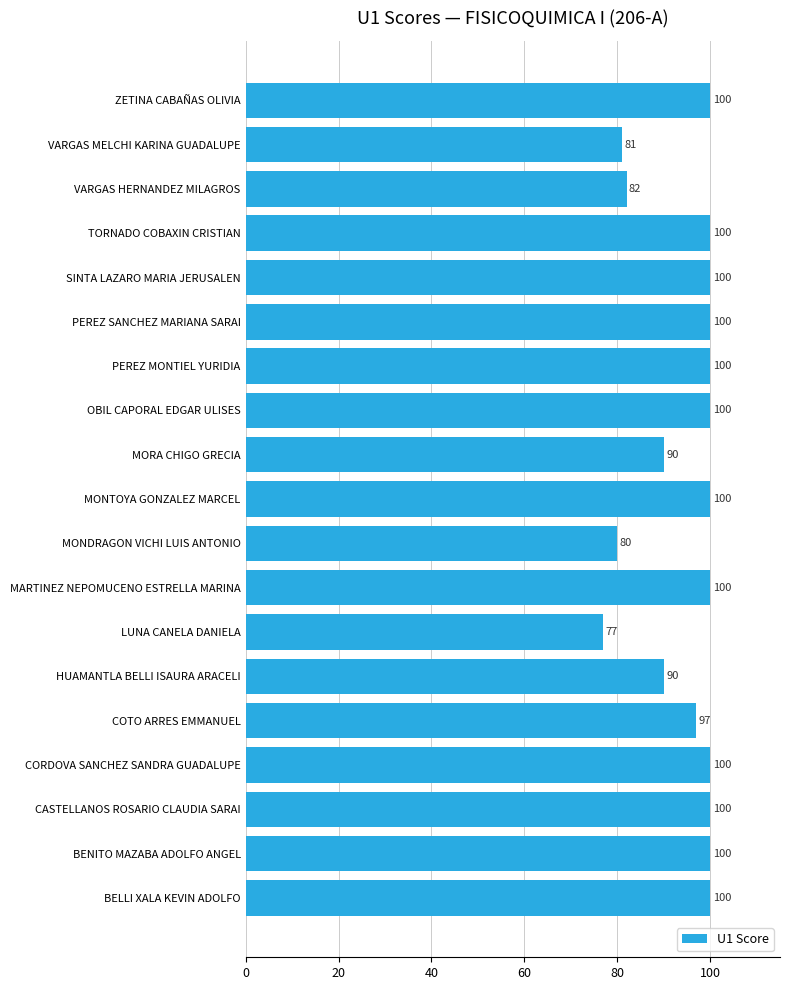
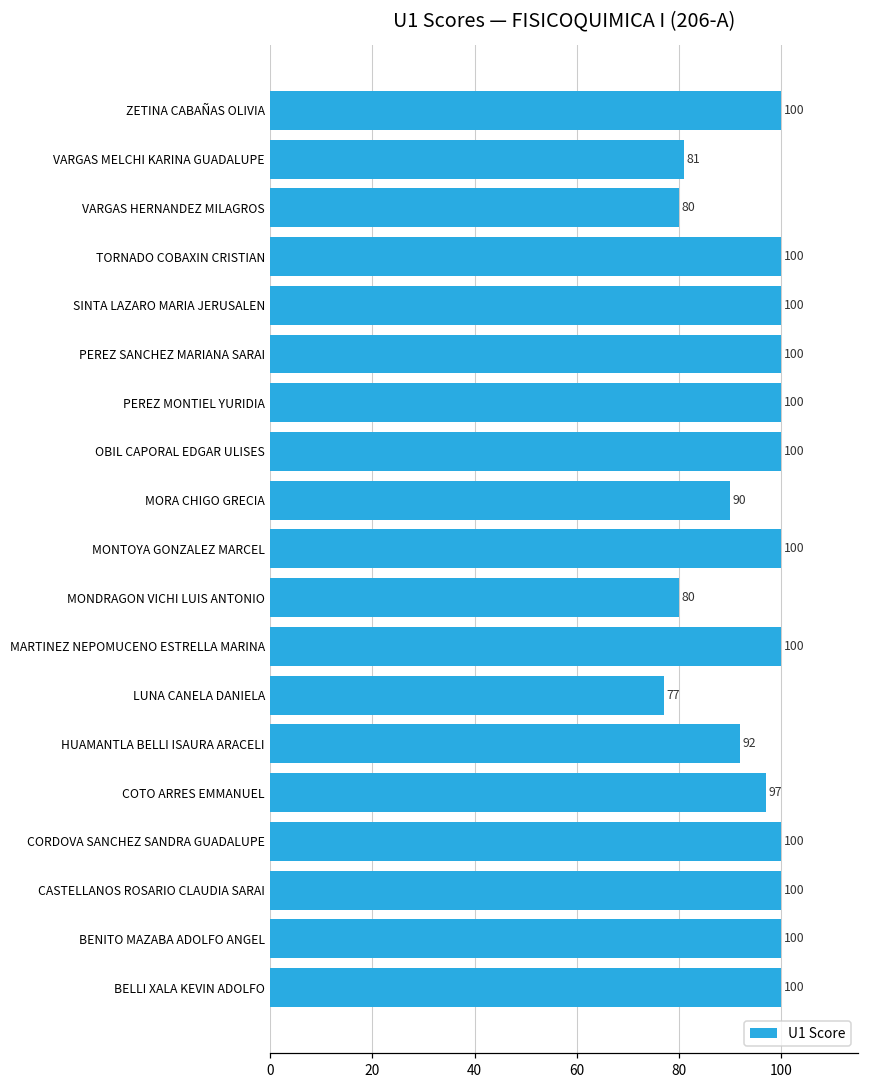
VARGAS HERNANDEZ MILAGROS: 82 -> 80
HUAMANTLA BELLI ISAURA ARACELI: 90 -> 92
